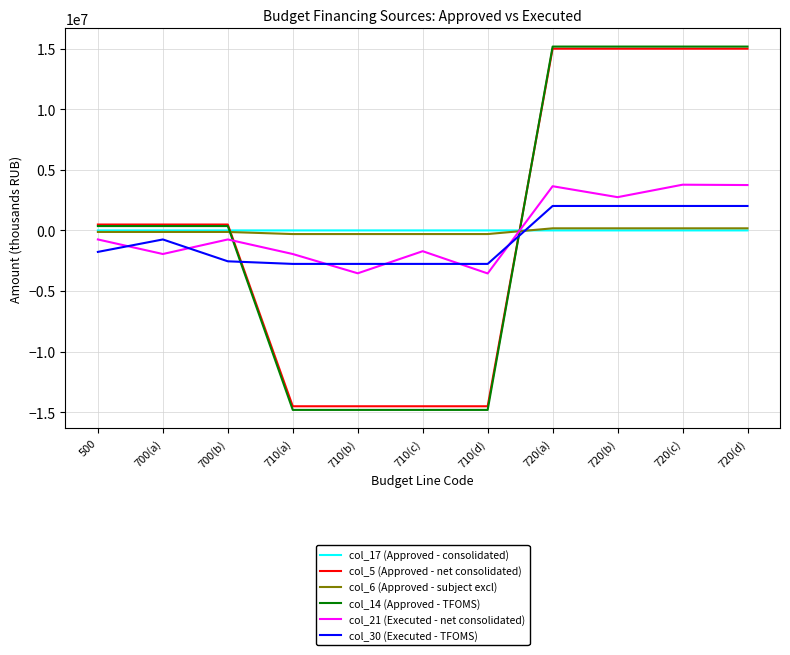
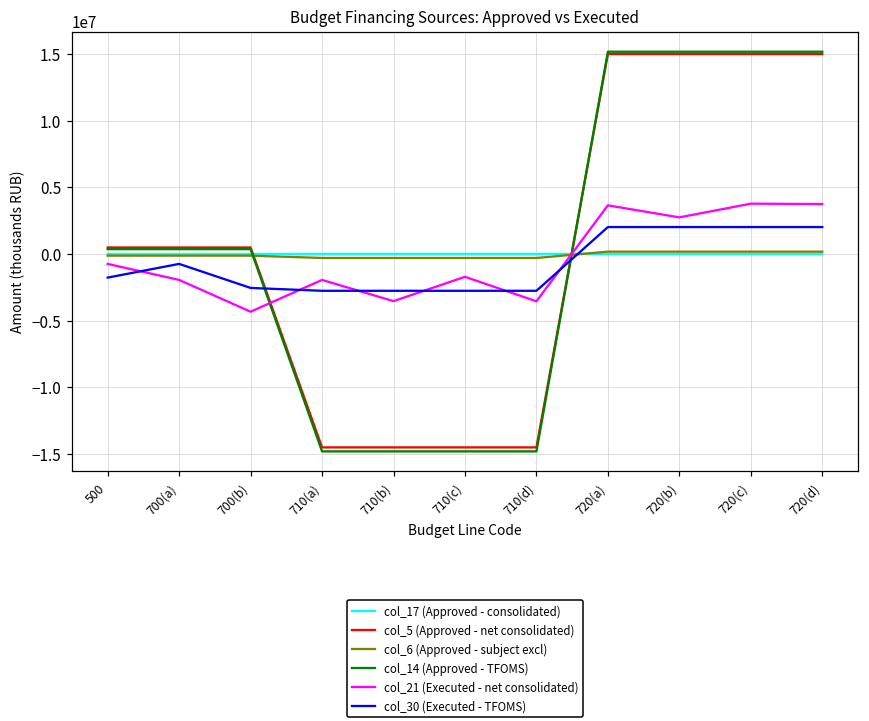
col_21 (Executed - net consolidated), 700(b): -700000 -> -4300000
